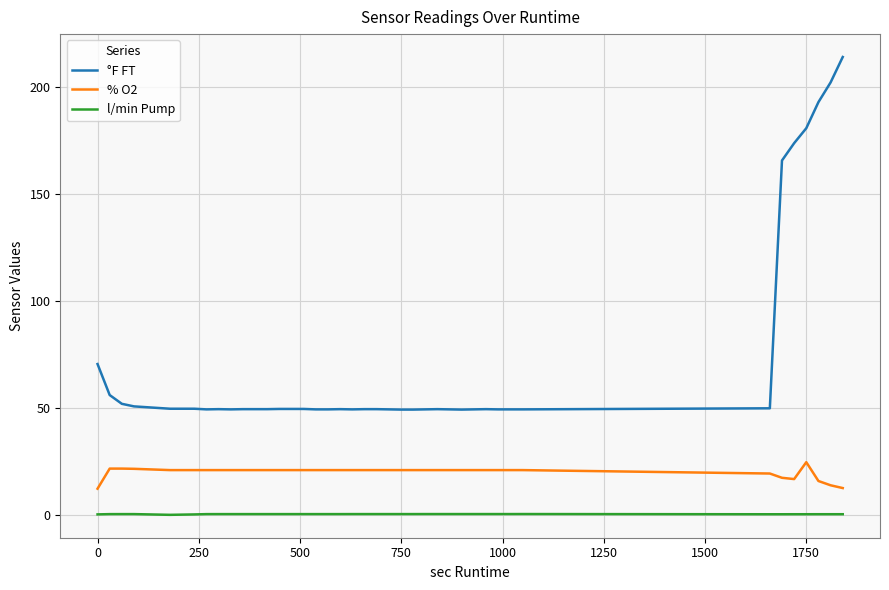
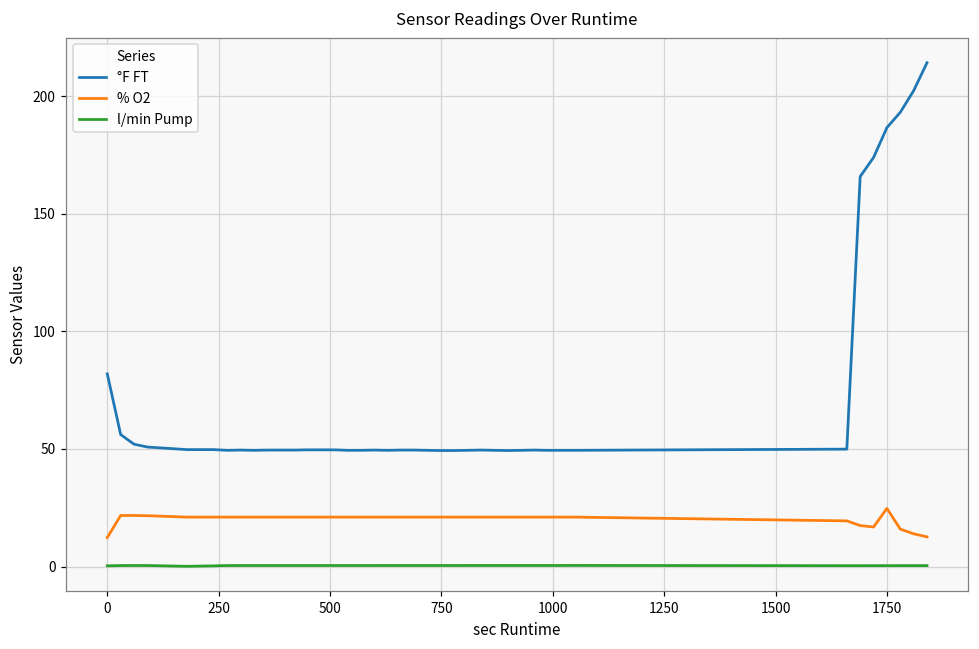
°F FT, 0: 71 -> 82
°F FT, 1750: 181 -> 187
